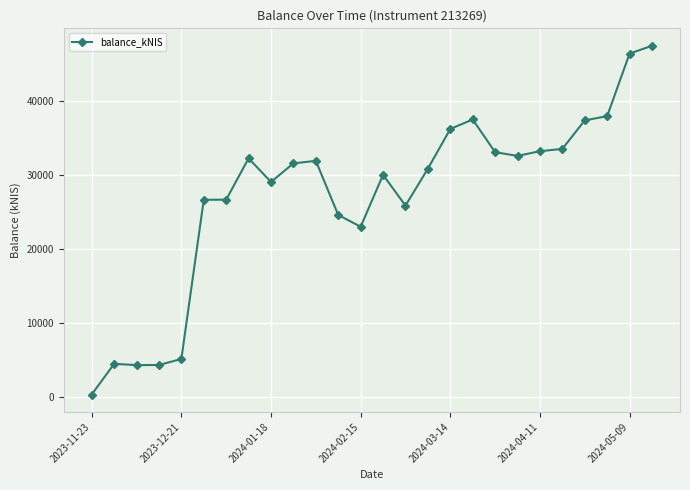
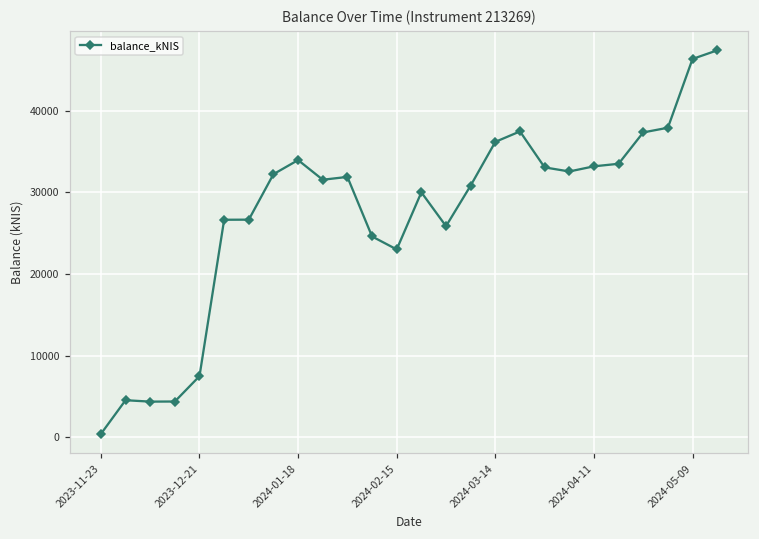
2023-12-21: 5000 -> 7000
2024-01-18: 29000 -> 34000
